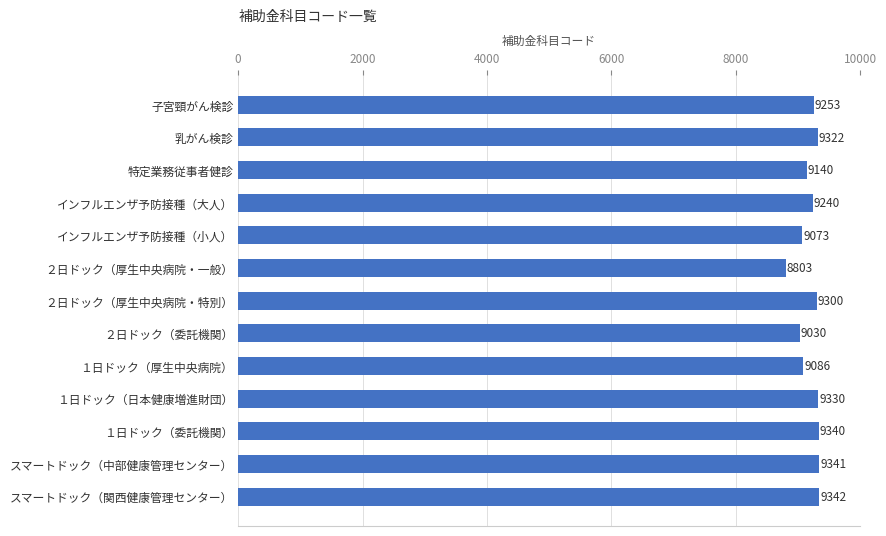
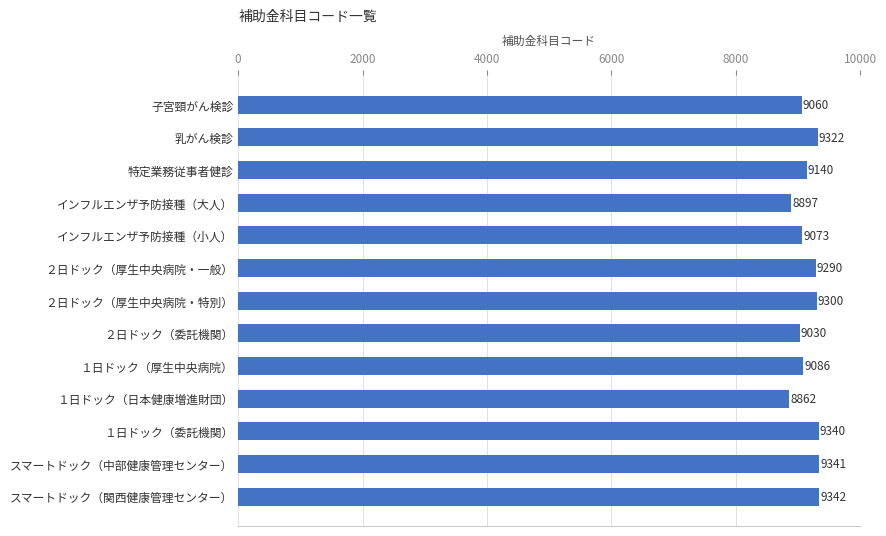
子宮頸がん検診: 9253 -> 9060
インフルエンザ予防接種（大人）: 9240 -> 8897
２日ドック（厚生中央病院・一般）: 8803 -> 9290
１日ドック（日本健康増進財団）: 9330 -> 8862
